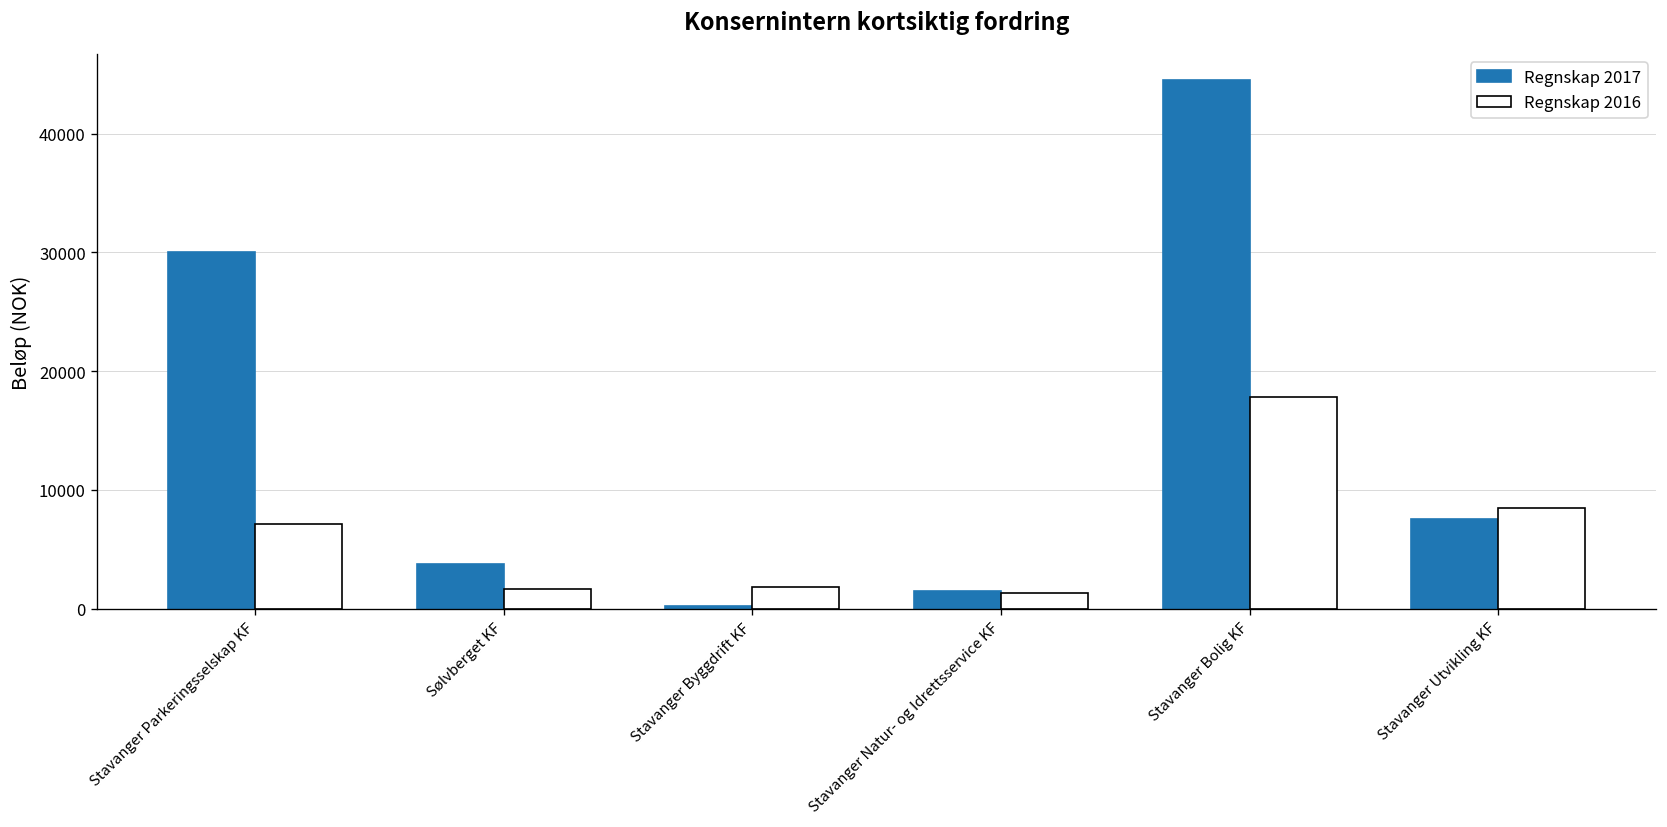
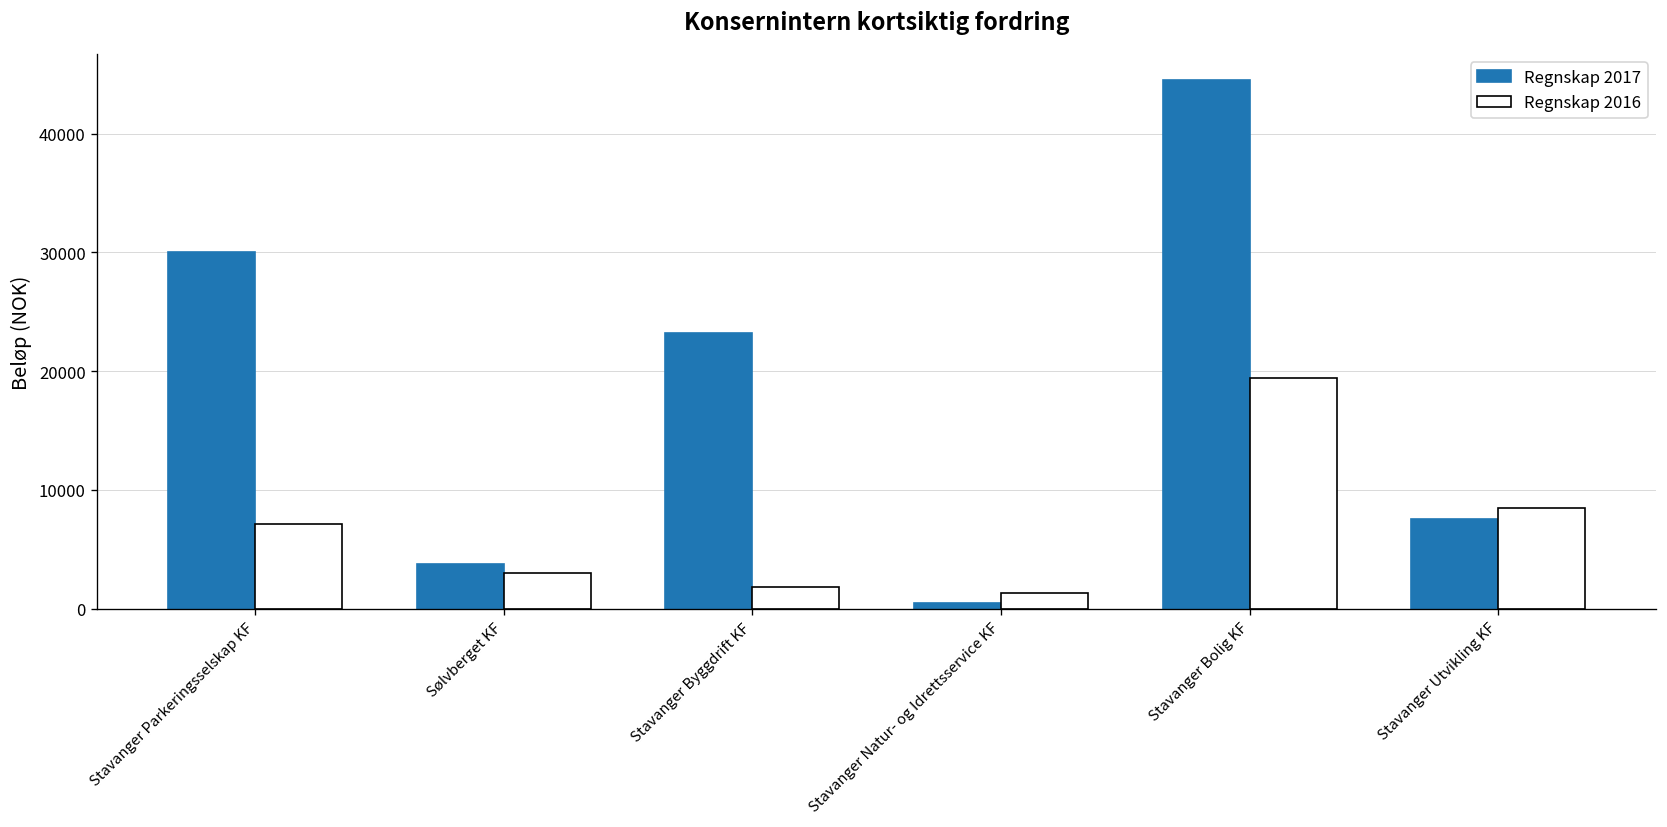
Regnskap 2016, Sølvberget KF: 2000 -> 3000
Regnskap 2017, Stavanger Byggdrift KF: 0 -> 23000
Regnskap 2017, Stavanger Natur- og Idrettsservice KF: 1000 -> 0
Regnskap 2016, Stavanger Bolig KF: 18000 -> 19000
